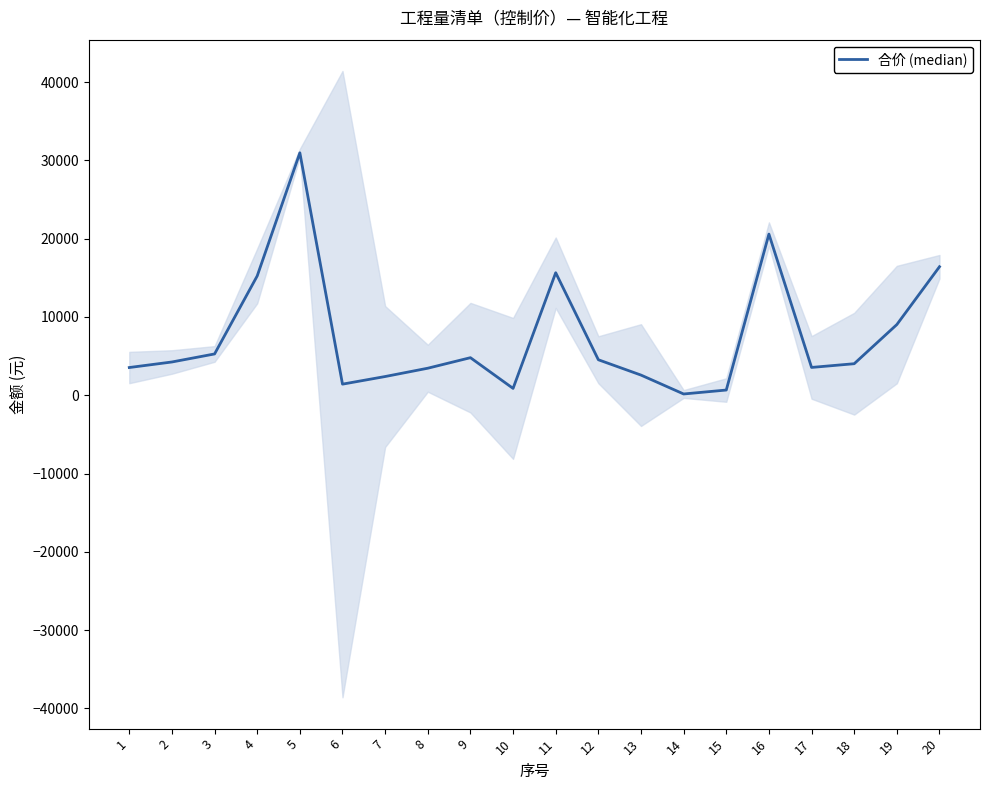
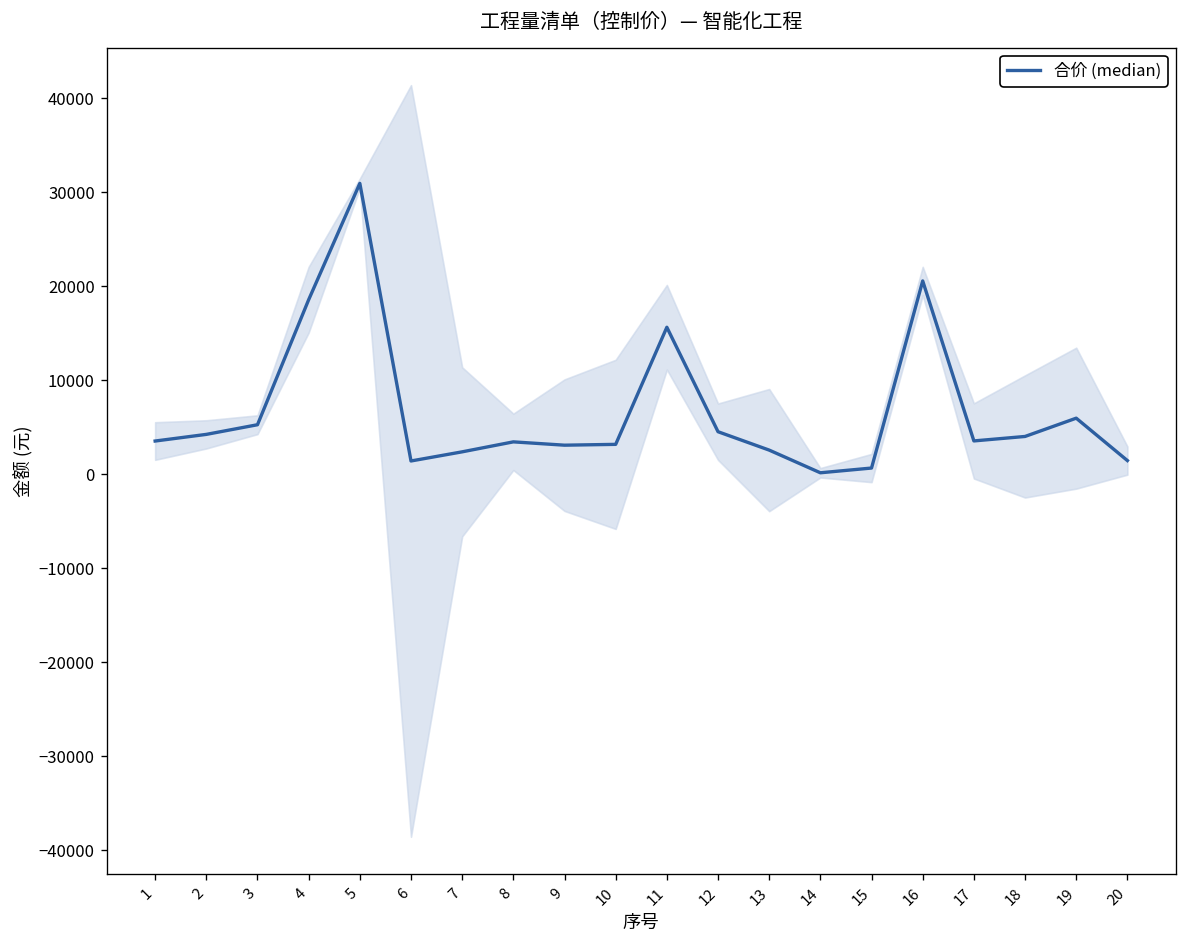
合价 (median), 4: 15000 -> 19000
合价 (median), 9: 5000 -> 3000
合价 (median), 10: 1000 -> 3000
合价 (median), 19: 9000 -> 6000
合价 (median), 20: 16000 -> 1000
